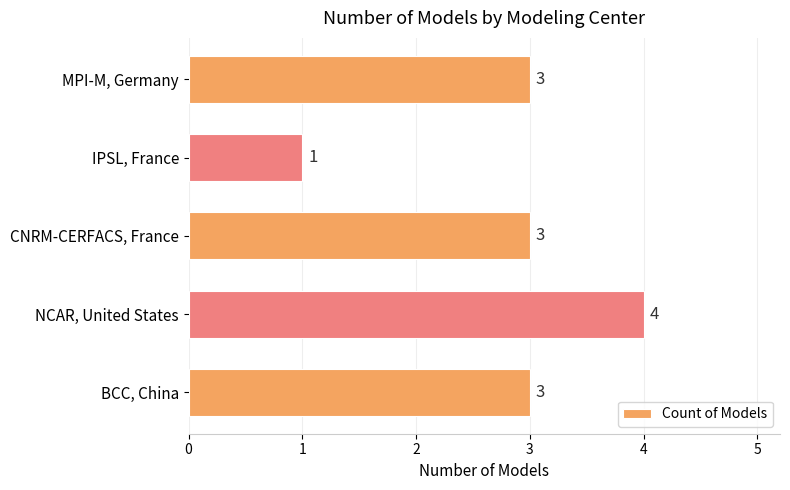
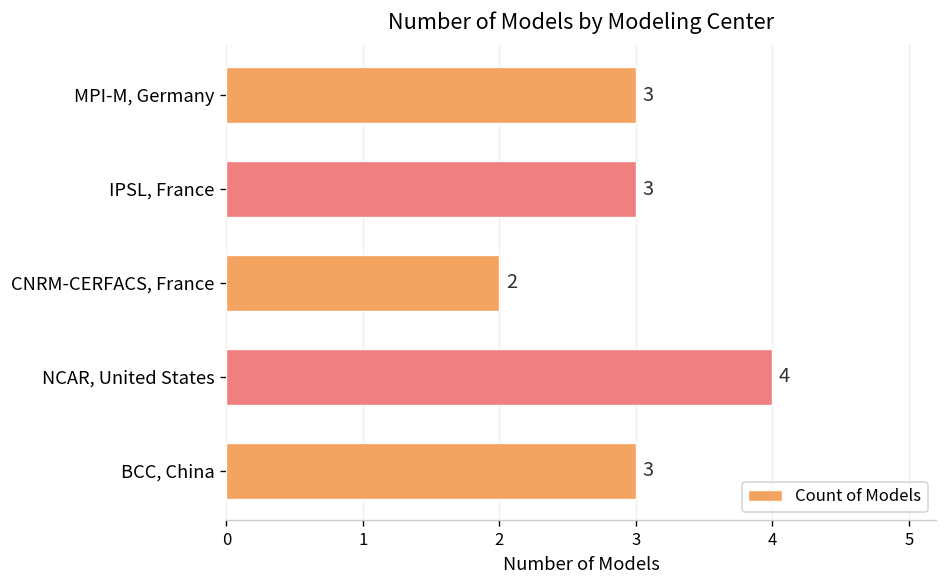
IPSL, France: 1 -> 3
CNRM-CERFACS, France: 3 -> 2
